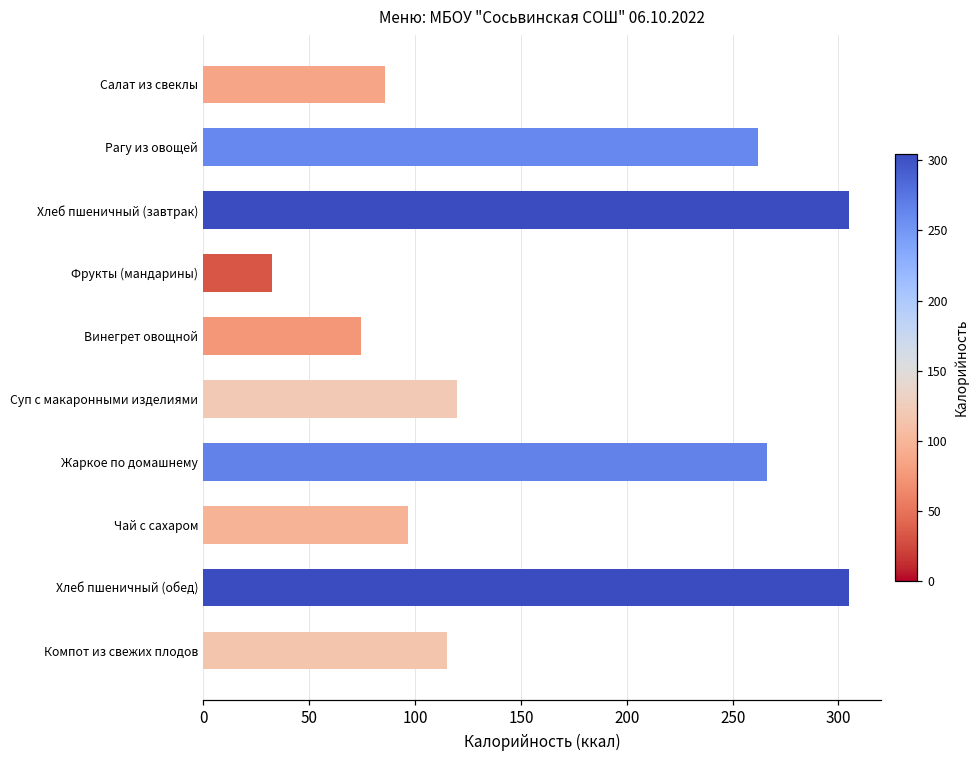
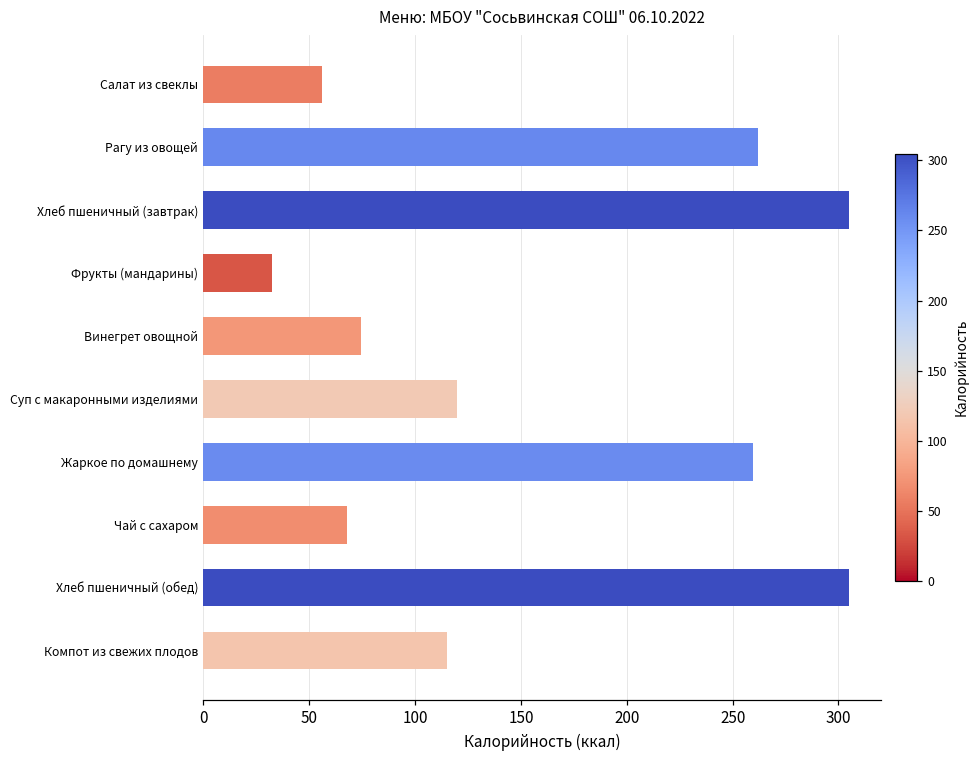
Салат из свеклы: 86 -> 56
Жаркое по домашнему: 266 -> 259
Чай с сахаром: 97 -> 68
